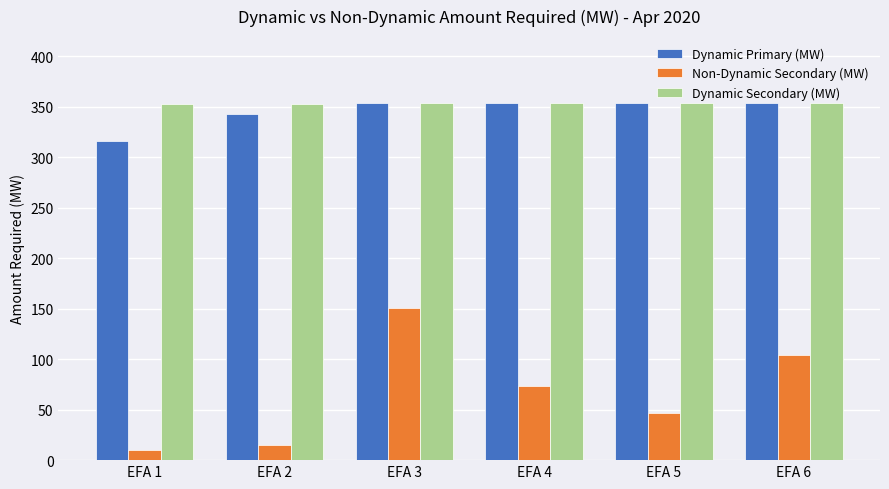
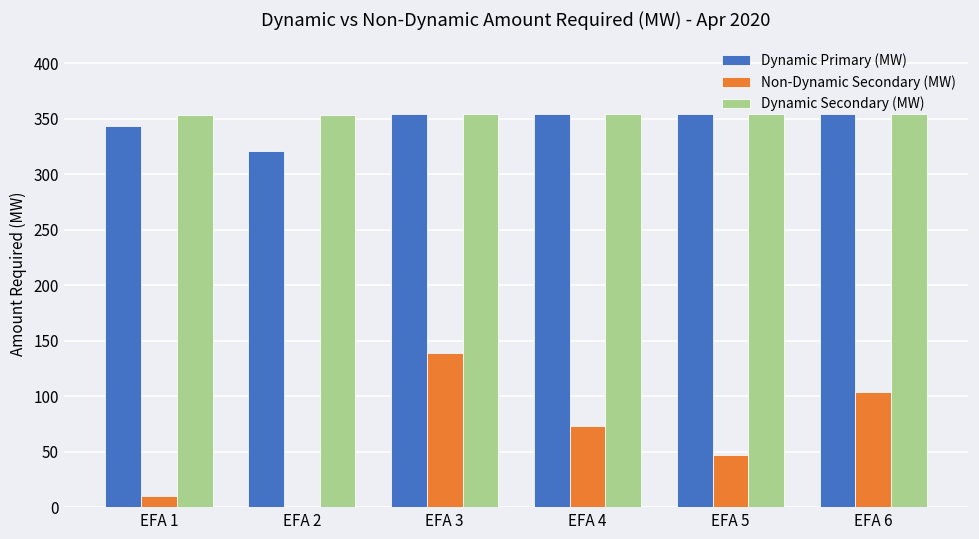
Dynamic Primary (MW), EFA 1: 316 -> 343
Dynamic Primary (MW), EFA 2: 343 -> 321
Non-Dynamic Secondary (MW), EFA 2: 15 -> 0
Non-Dynamic Secondary (MW), EFA 3: 151 -> 139
